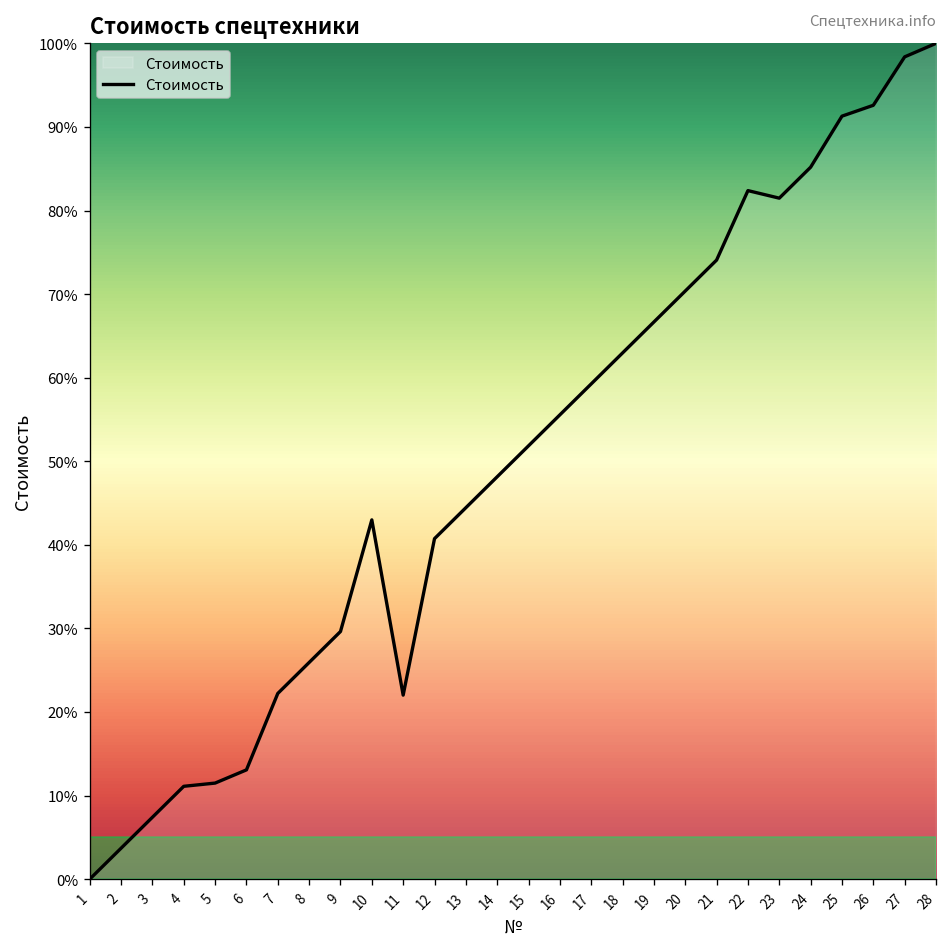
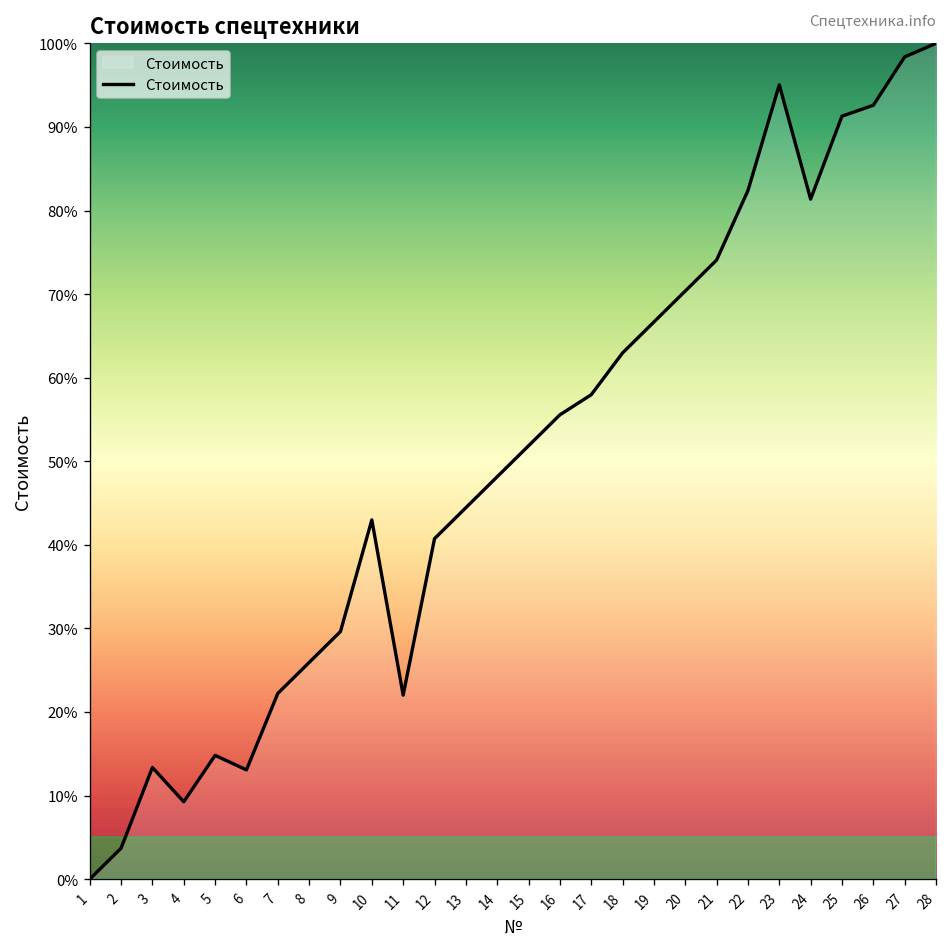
3: 7% -> 13%
4: 11% -> 9%
5: 11% -> 15%
17: 59% -> 58%
23: 81% -> 95%
24: 85% -> 81%
